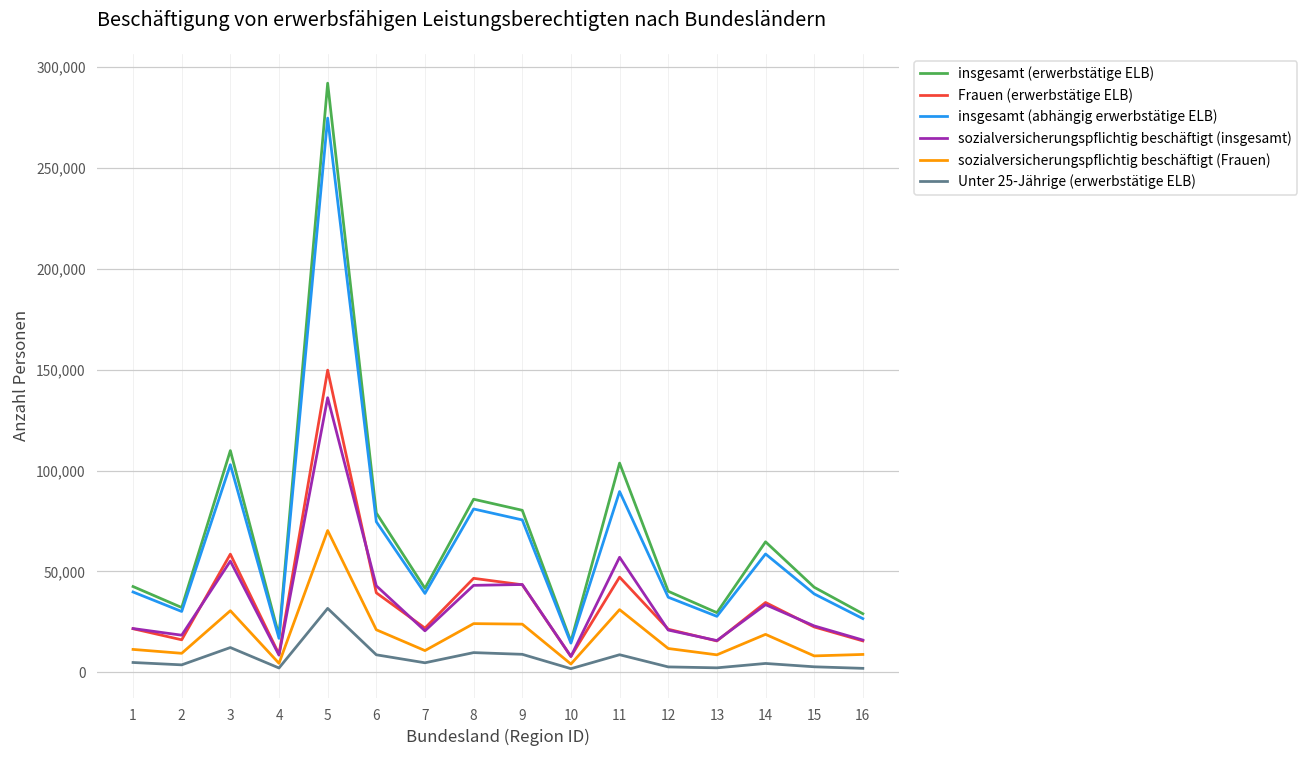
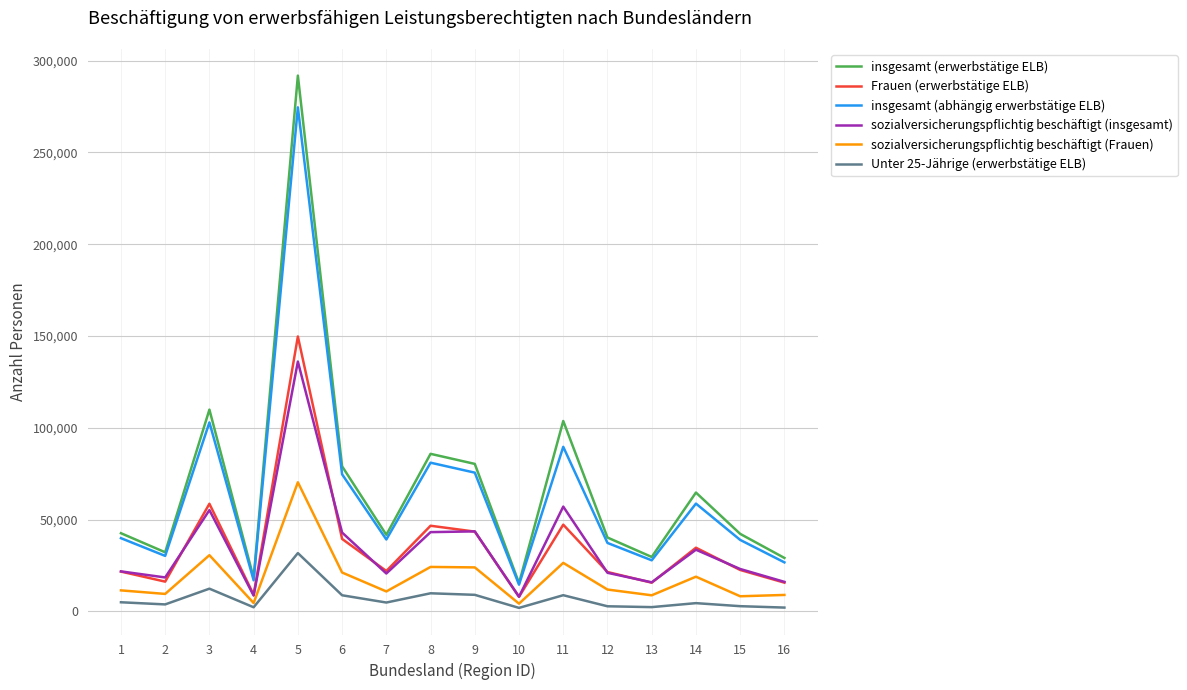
sozialversicherungspflichtig beschäftigt (Frauen), 11: 31,000 -> 26,000
